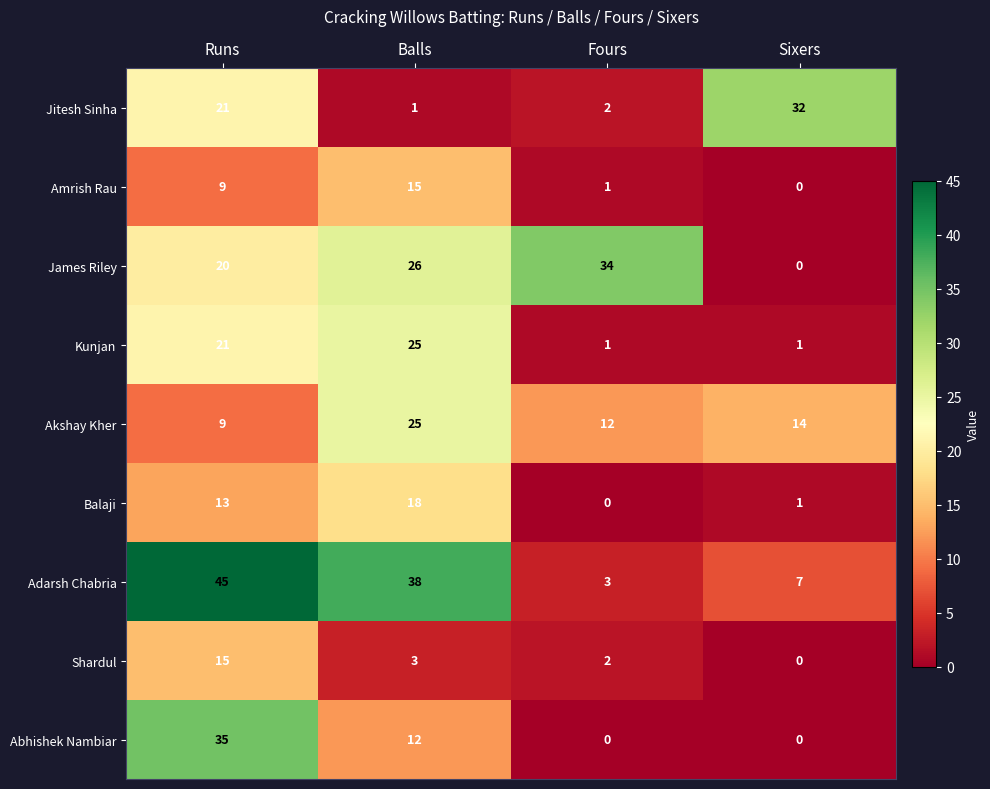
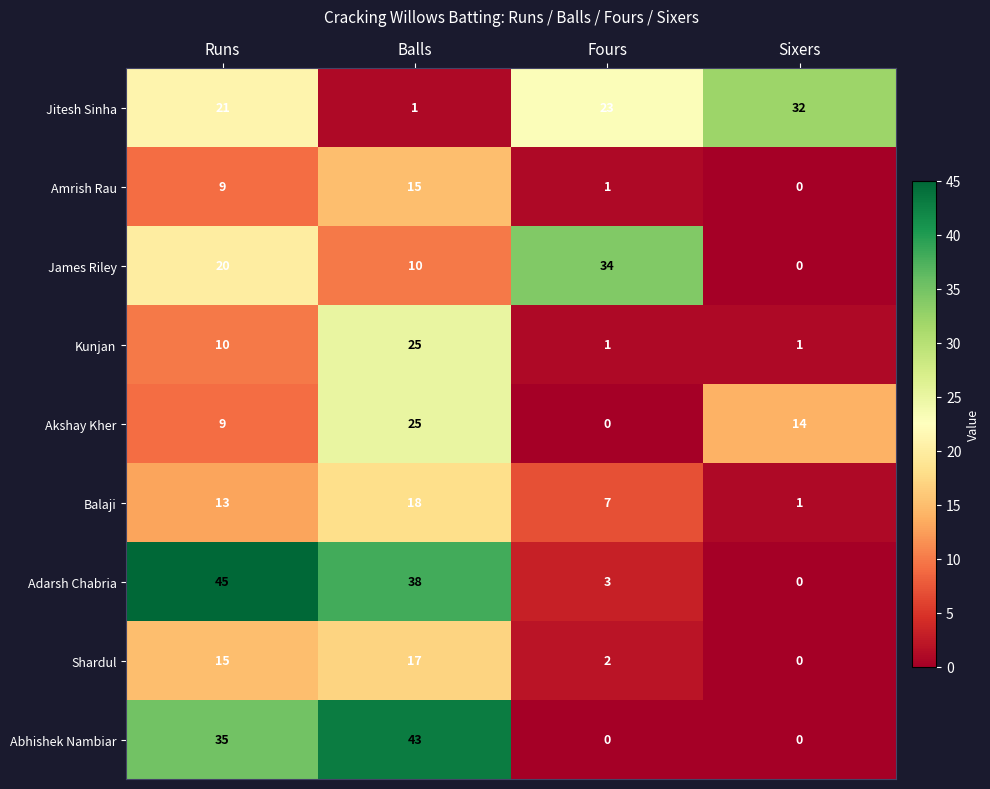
Jitesh Sinha, Fours: 2 -> 23
James Riley, Balls: 26 -> 10
Kunjan, Runs: 21 -> 10
Akshay Kher, Fours: 12 -> 0
Balaji, Fours: 0 -> 7
Adarsh Chabria, Sixers: 7 -> 0
Shardul, Balls: 3 -> 17
Abhishek Nambiar, Balls: 12 -> 43
